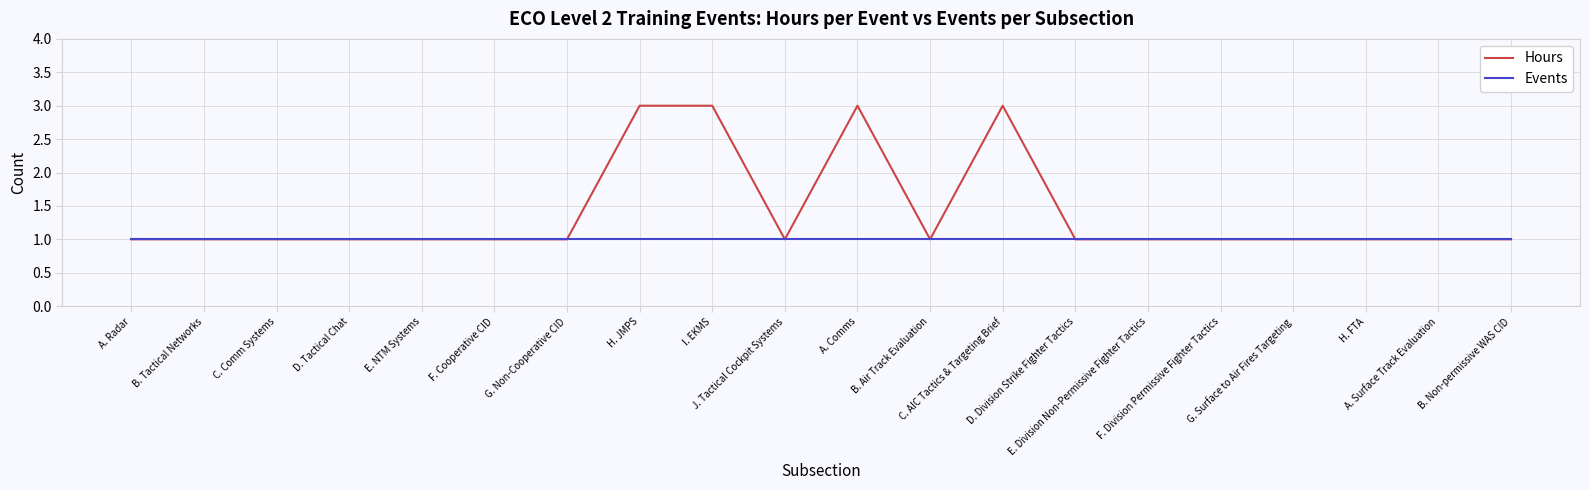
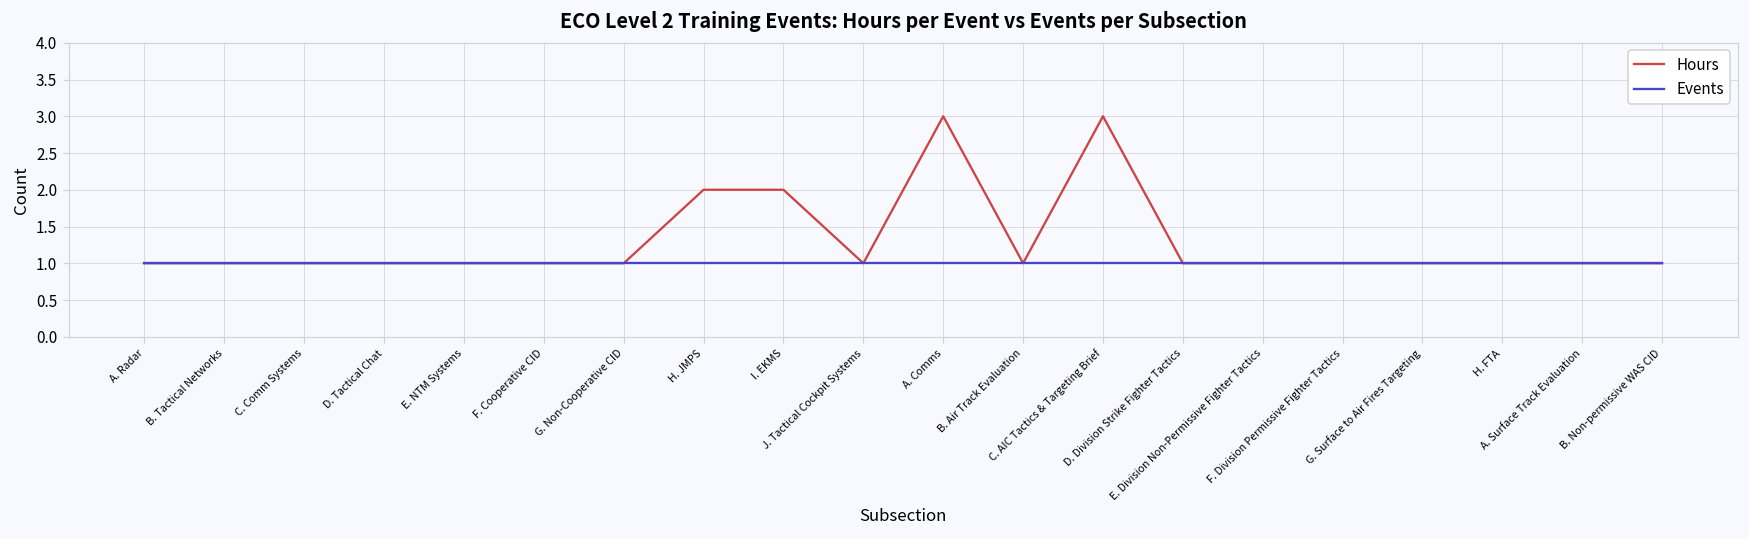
Hours, H. JMPS: 3 -> 2
Hours, I. EKMS: 3 -> 2
